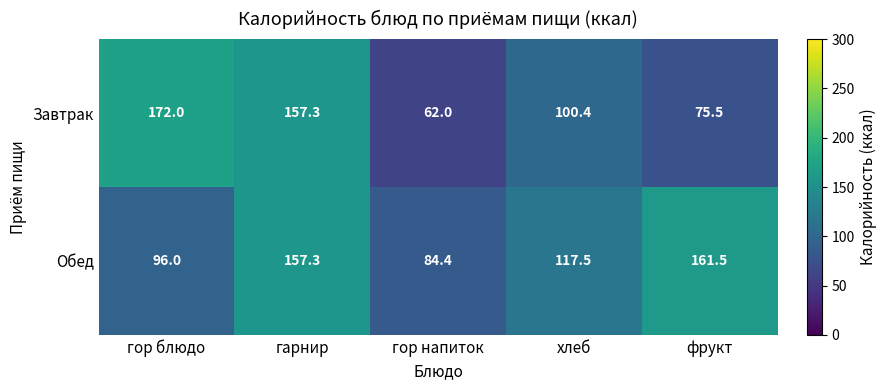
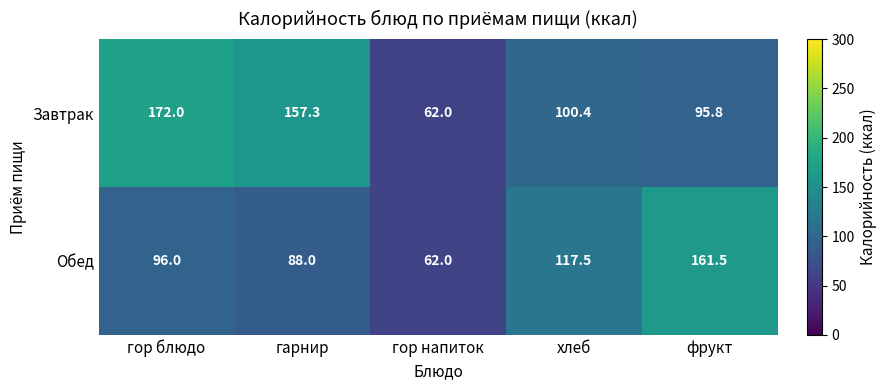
Завтрак, фрукт: 75.5 -> 95.8
Обед, гарнир: 157.3 -> 88.0
Обед, гор напиток: 84.4 -> 62.0
